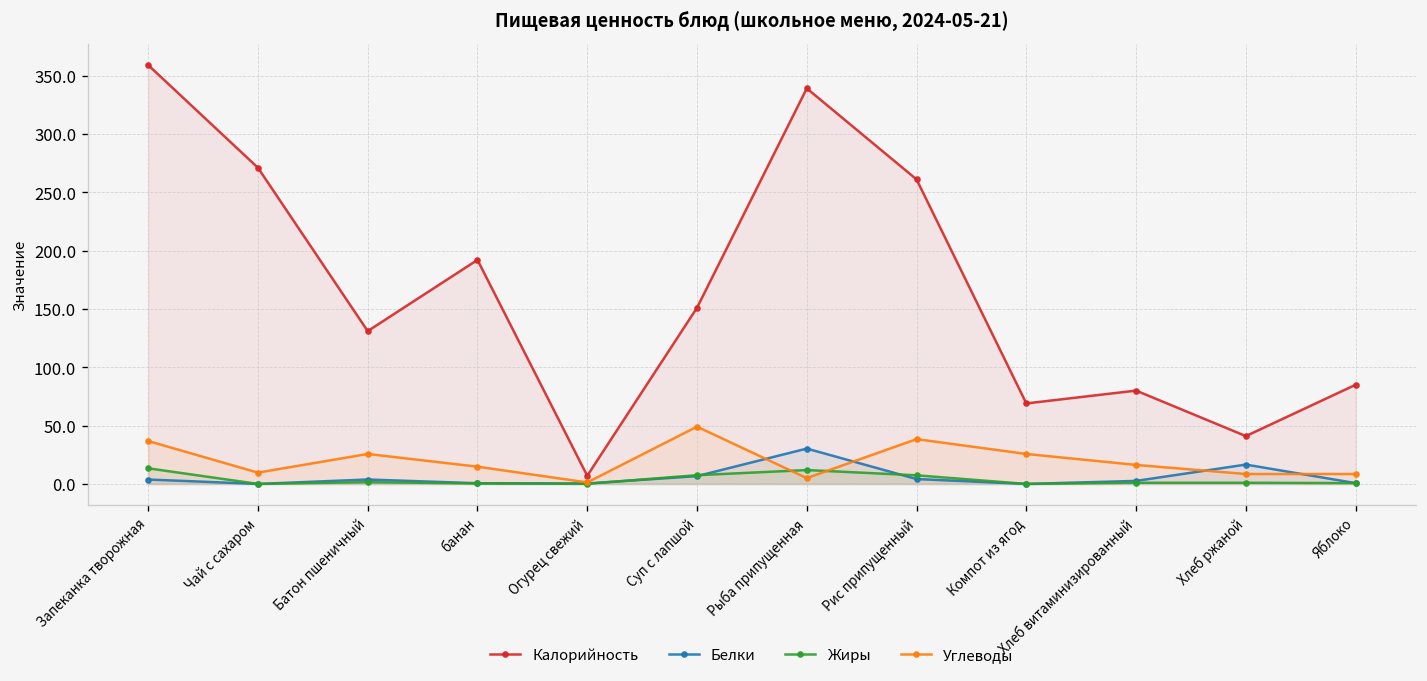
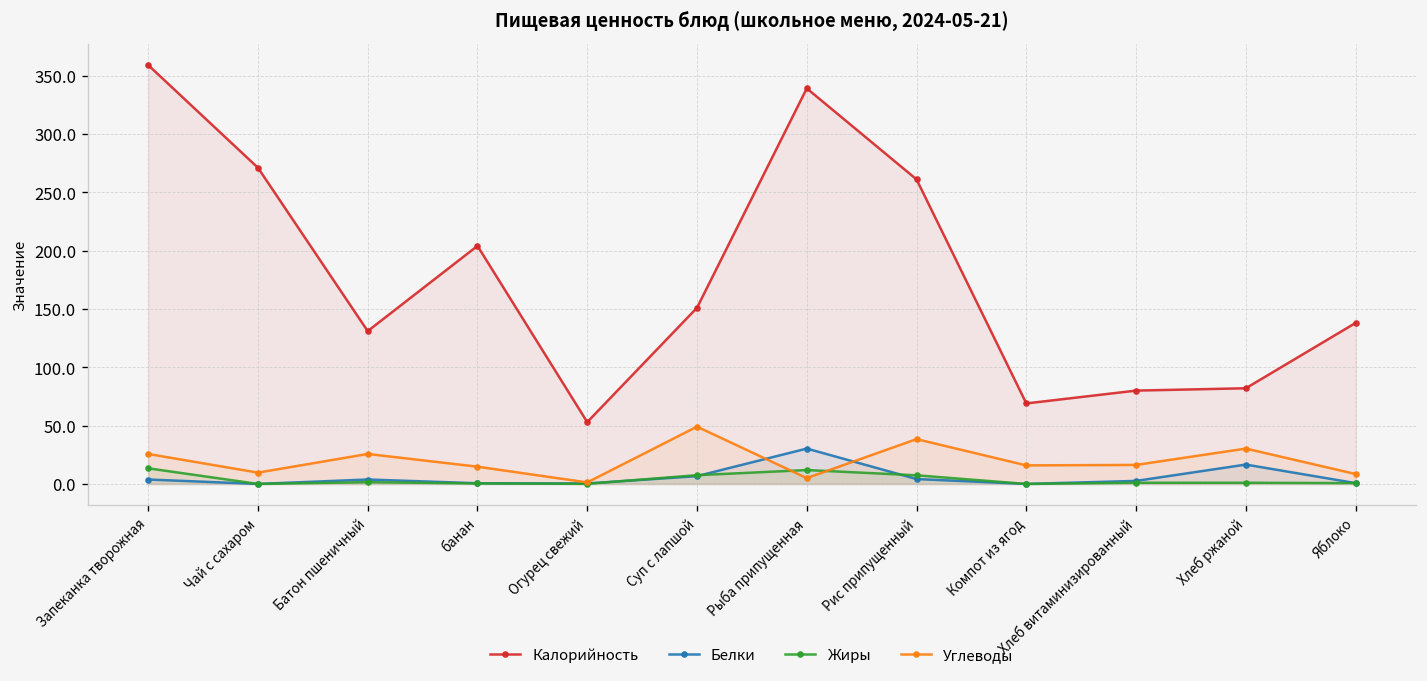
Углеводы, Запеканка творожная: 40 -> 30
Калорийность, банан: 190 -> 200
Калорийность, Огурец свежий: 10 -> 50
Углеводы, Компот из ягод: 30 -> 20
Калорийность, Хлеб ржаной: 40 -> 80
Углеводы, Хлеб ржаной: 10 -> 30
Калорийность, Яблоко: 90 -> 140
